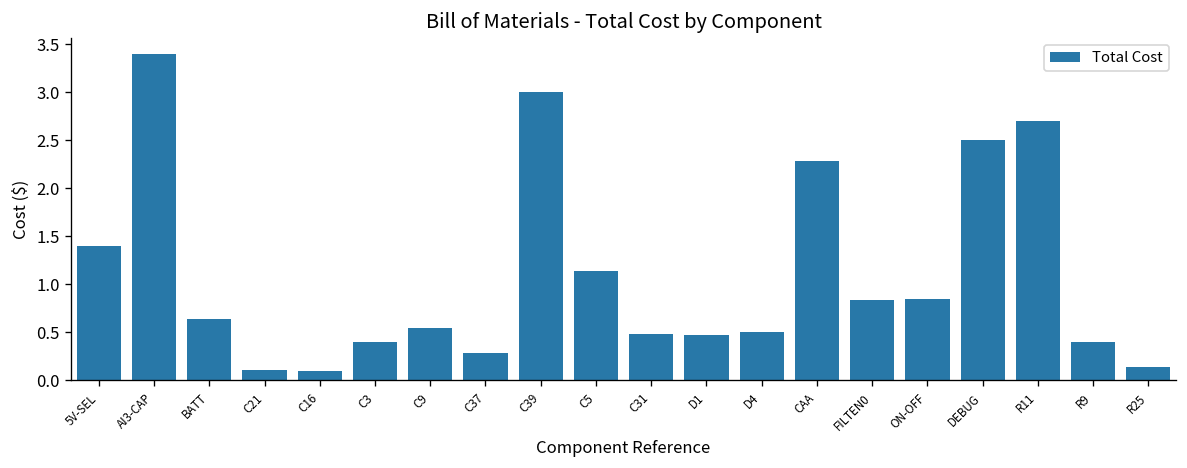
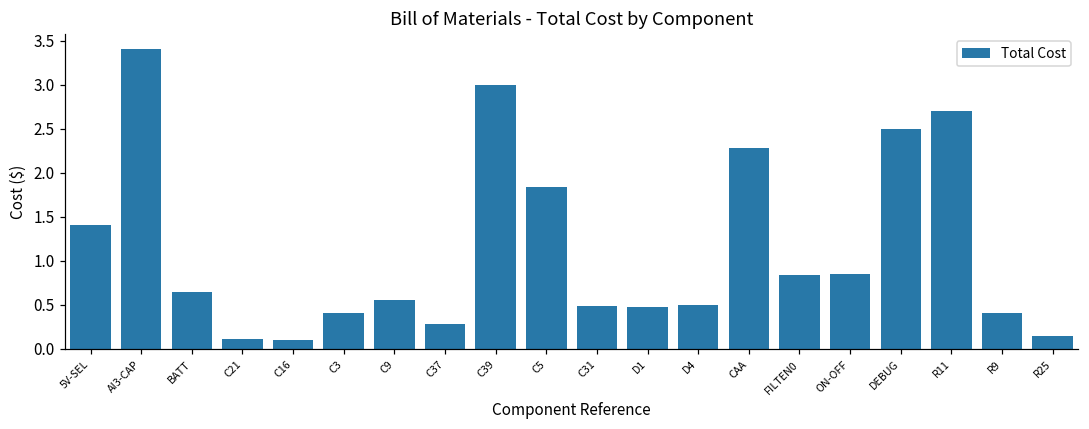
C5: 1.1 -> 1.8
